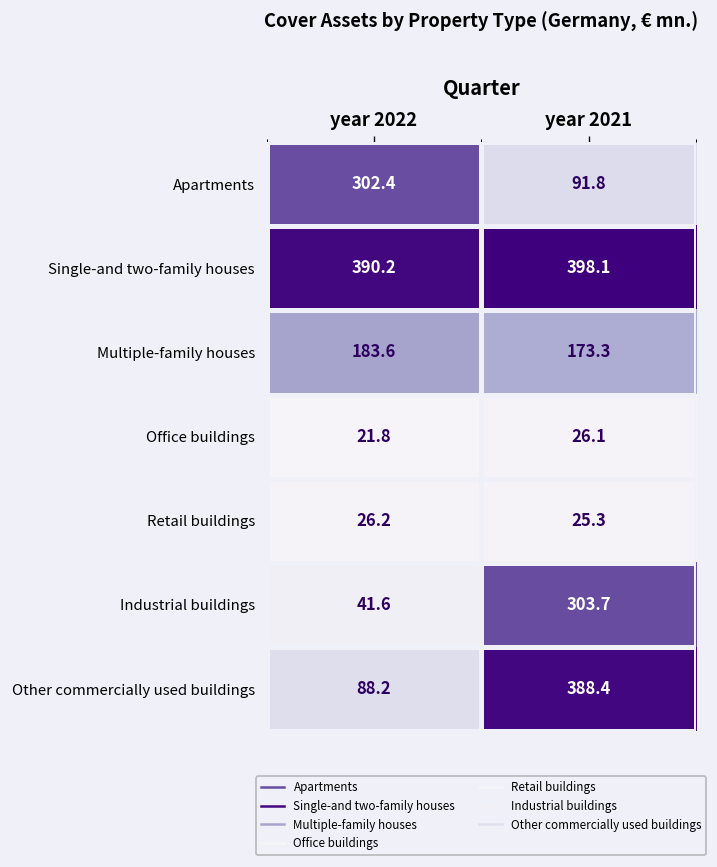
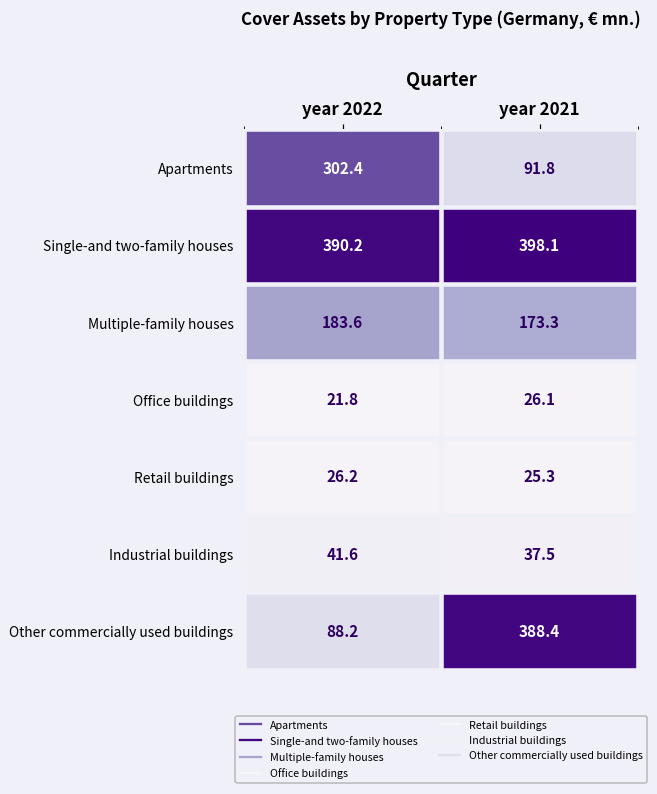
Industrial buildings, year 2021: 303.7 -> 37.5
